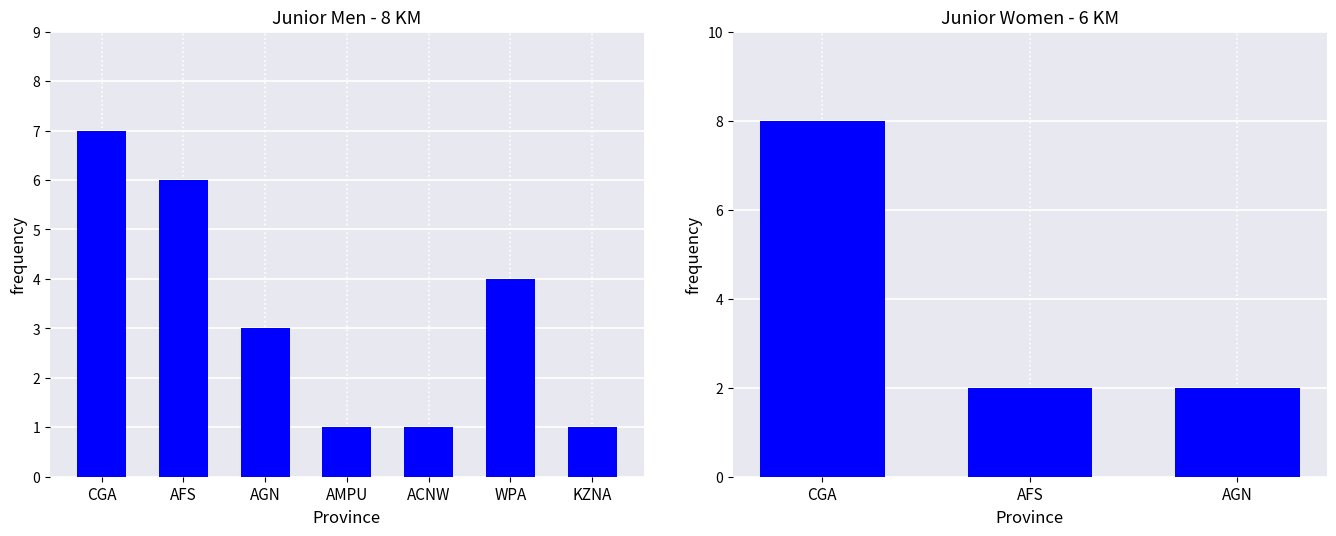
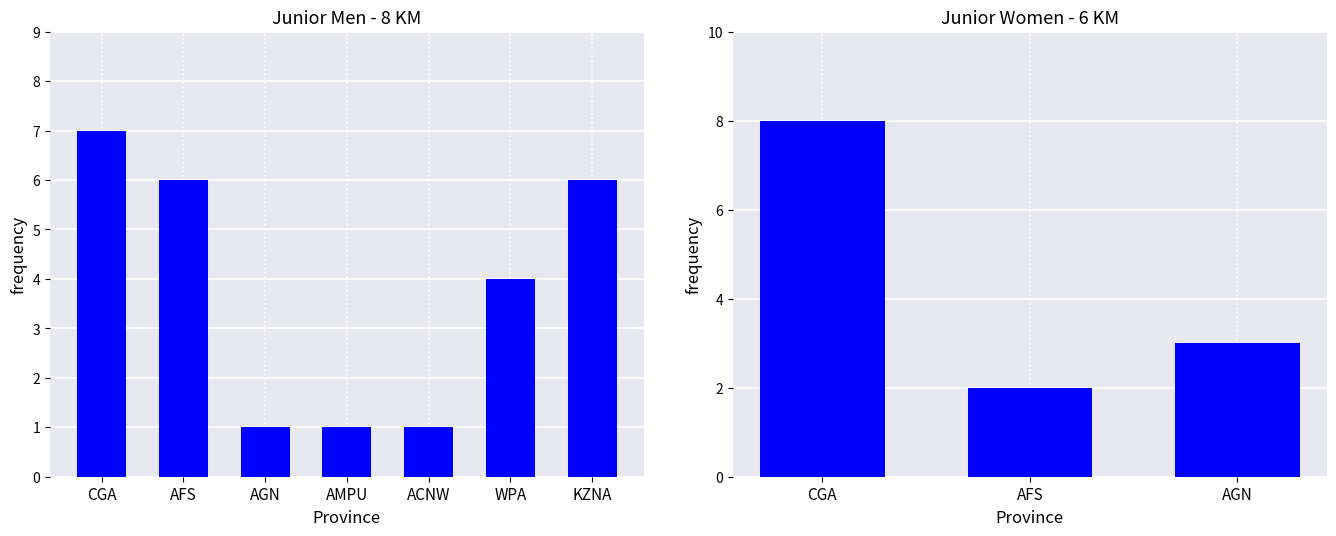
Junior Men - 8 KM, AGN: 3 -> 1
Junior Men - 8 KM, KZNA: 1 -> 6
Junior Women - 6 KM, AGN: 2 -> 3
